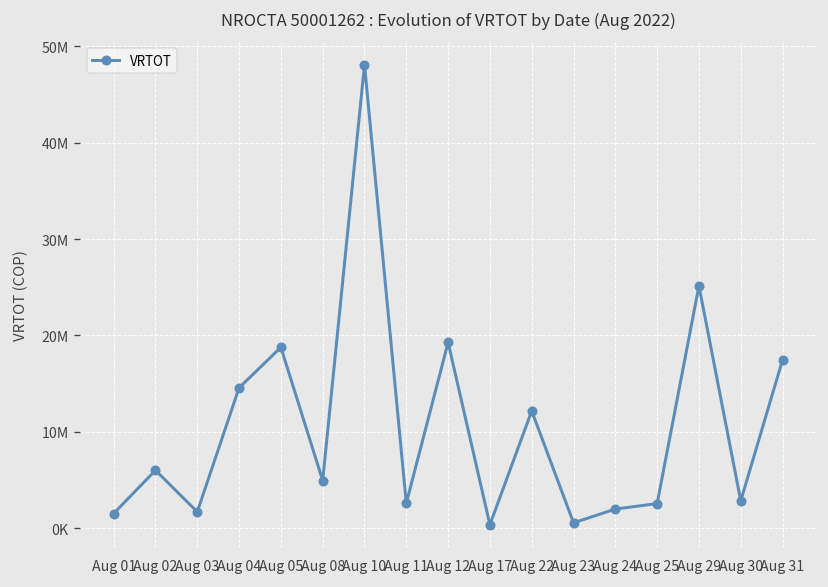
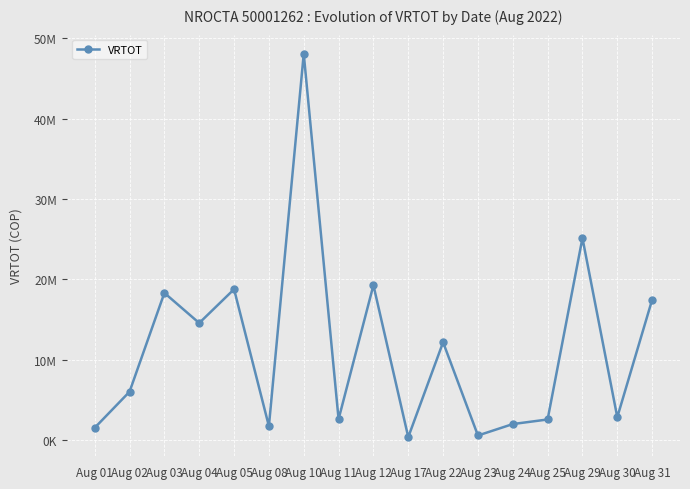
Aug 03: 2000000 -> 18000000
Aug 08: 5000000 -> 2000000
